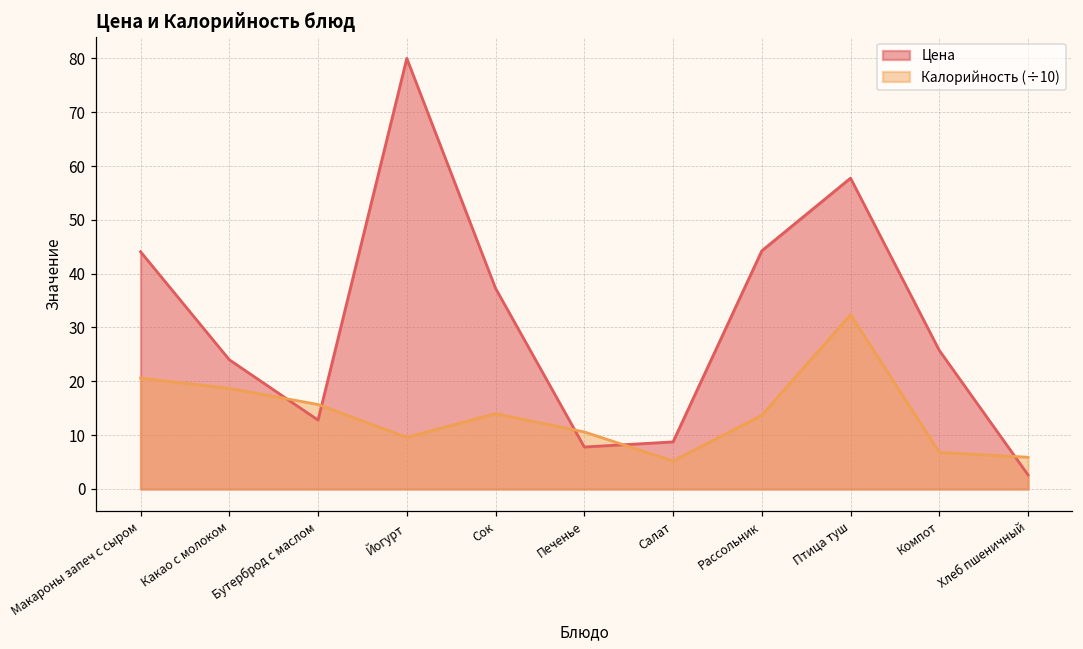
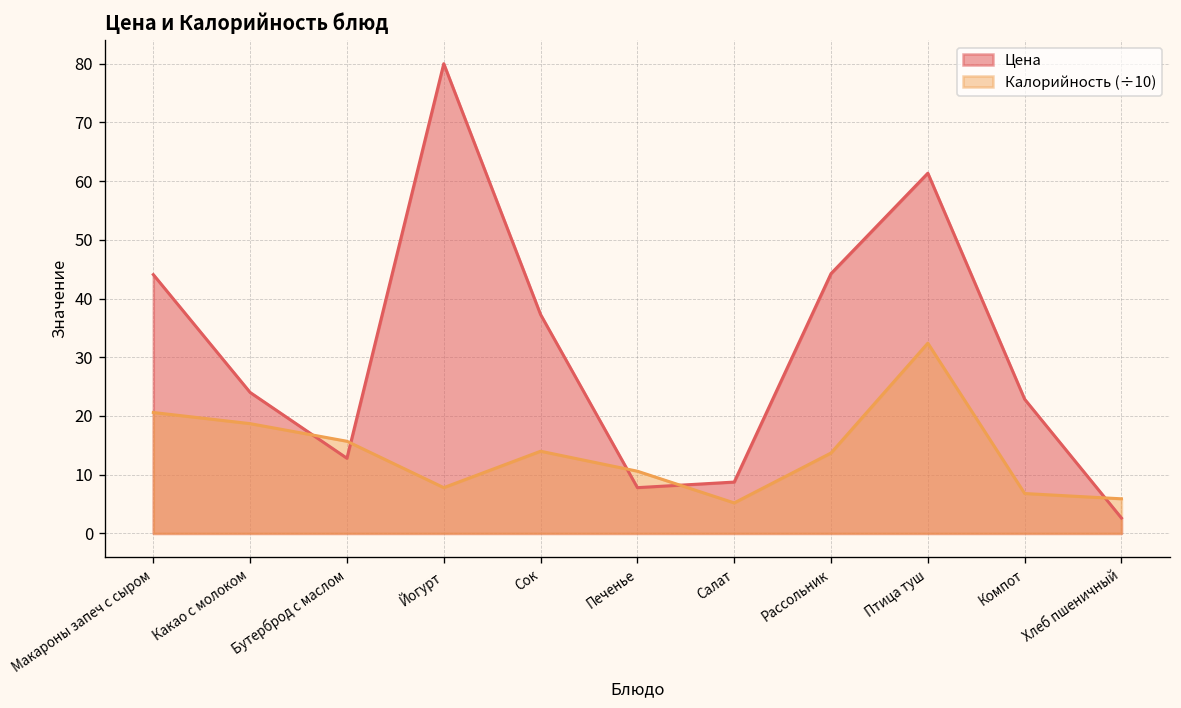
Калорийность (÷10), Йогурт: 10 -> 8
Цена, Птица туш: 58 -> 61
Цена, Компот: 26 -> 23
